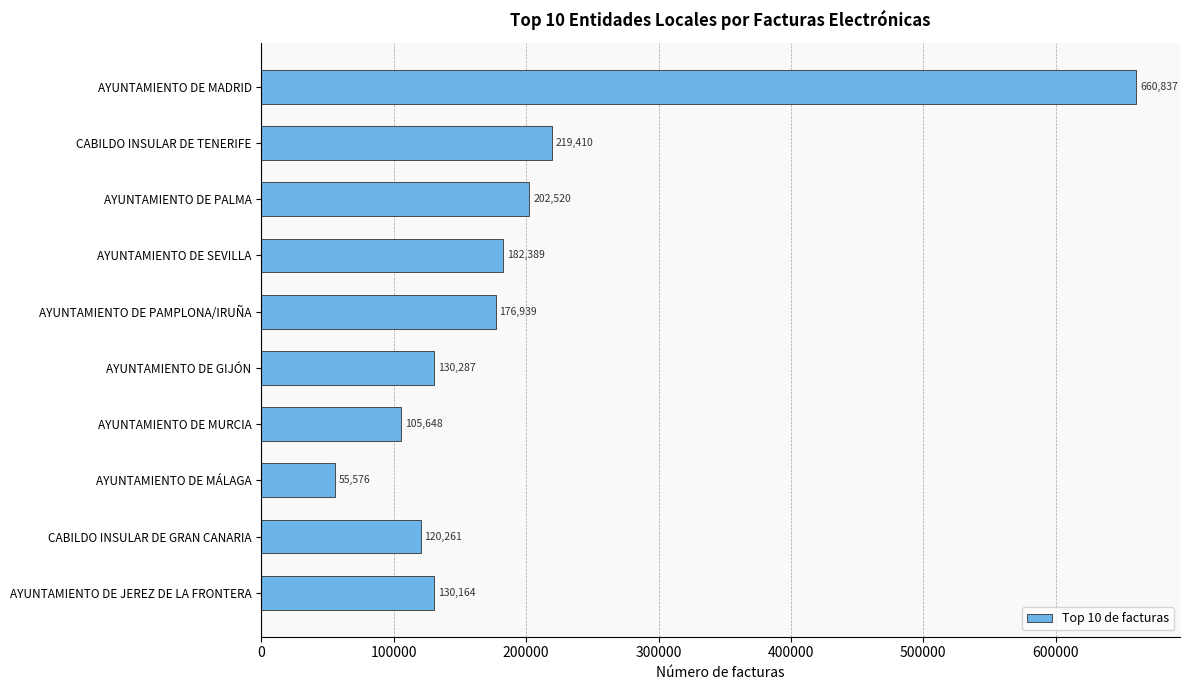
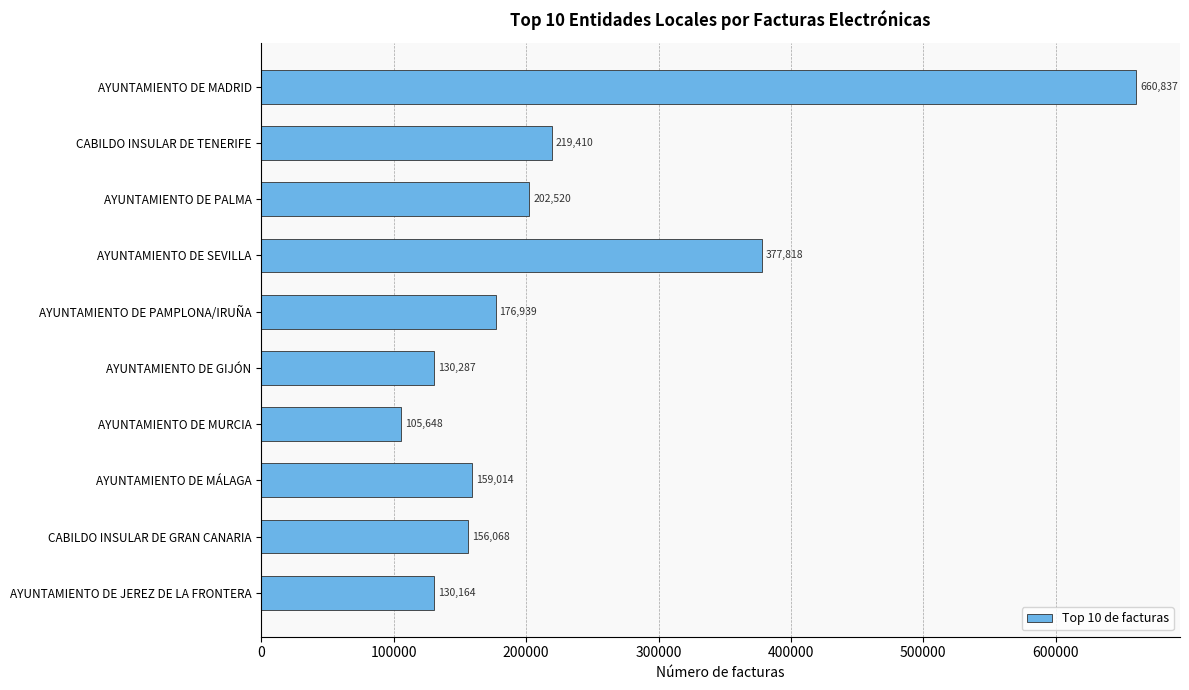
AYUNTAMIENTO DE SEVILLA: 182,389 -> 377,818
AYUNTAMIENTO DE MÁLAGA: 55,576 -> 159,014
CABILDO INSULAR DE GRAN CANARIA: 120,261 -> 156,068
